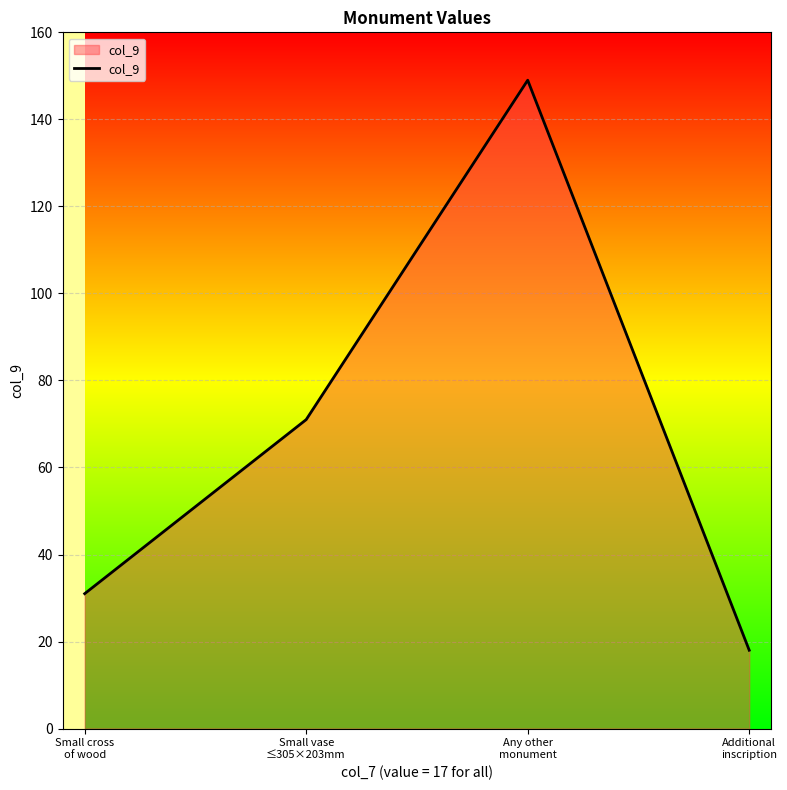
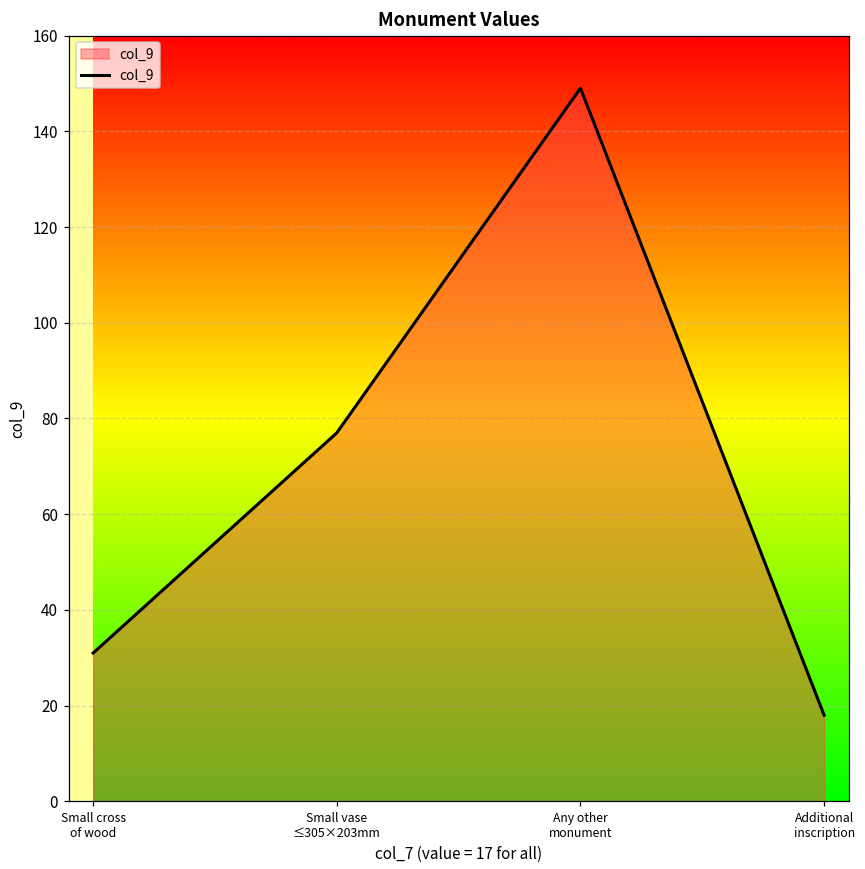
Small vase ≤305×203mm: 71 -> 77
